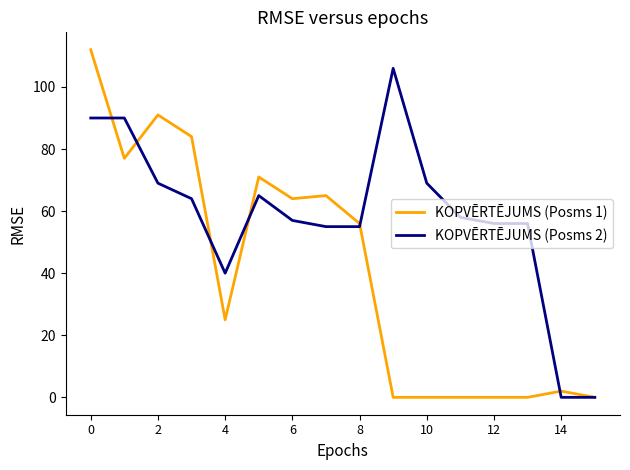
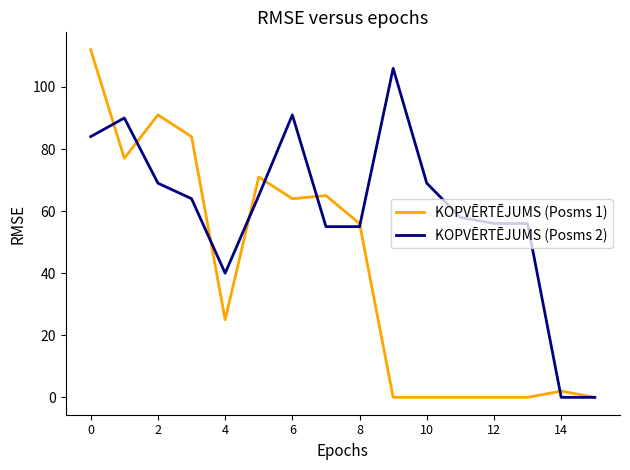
KOPVĒRTĒJUMS (Posms 2), 0: 90 -> 84
KOPVĒRTĒJUMS (Posms 2), 6: 57 -> 91
